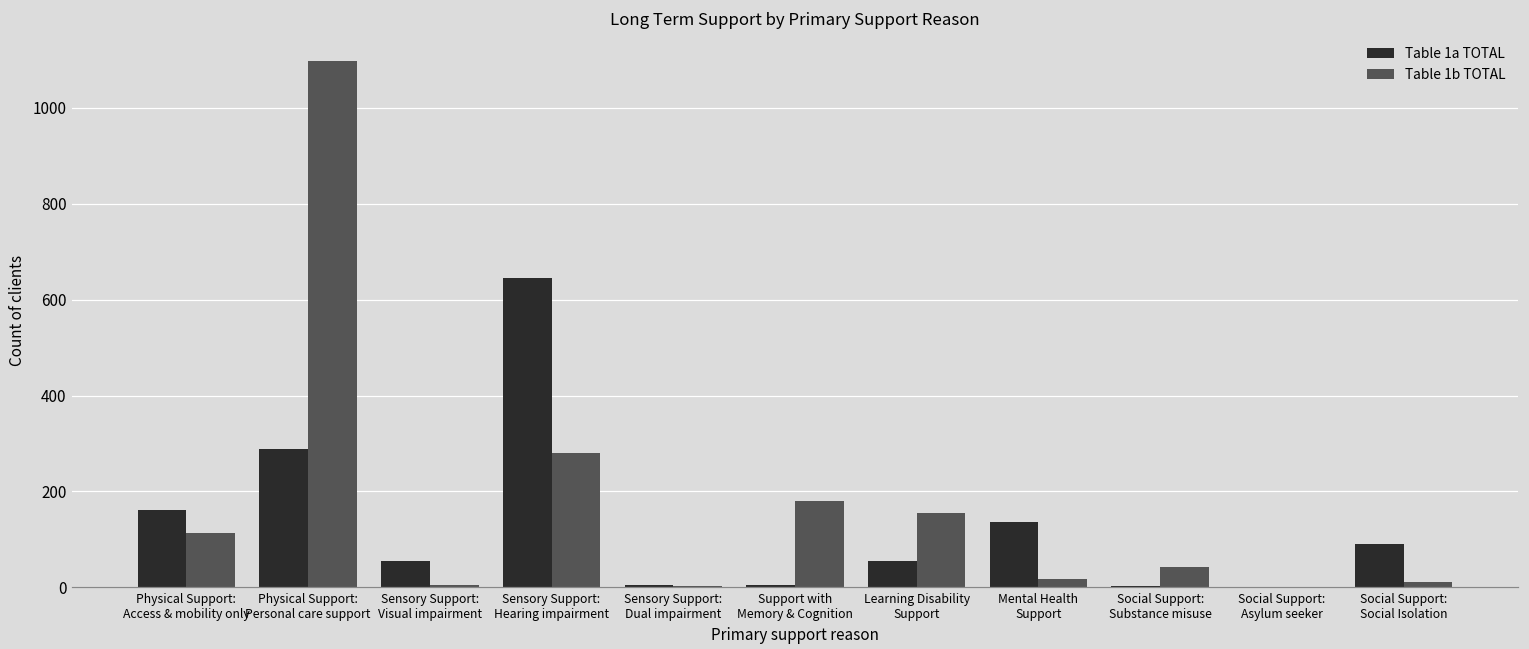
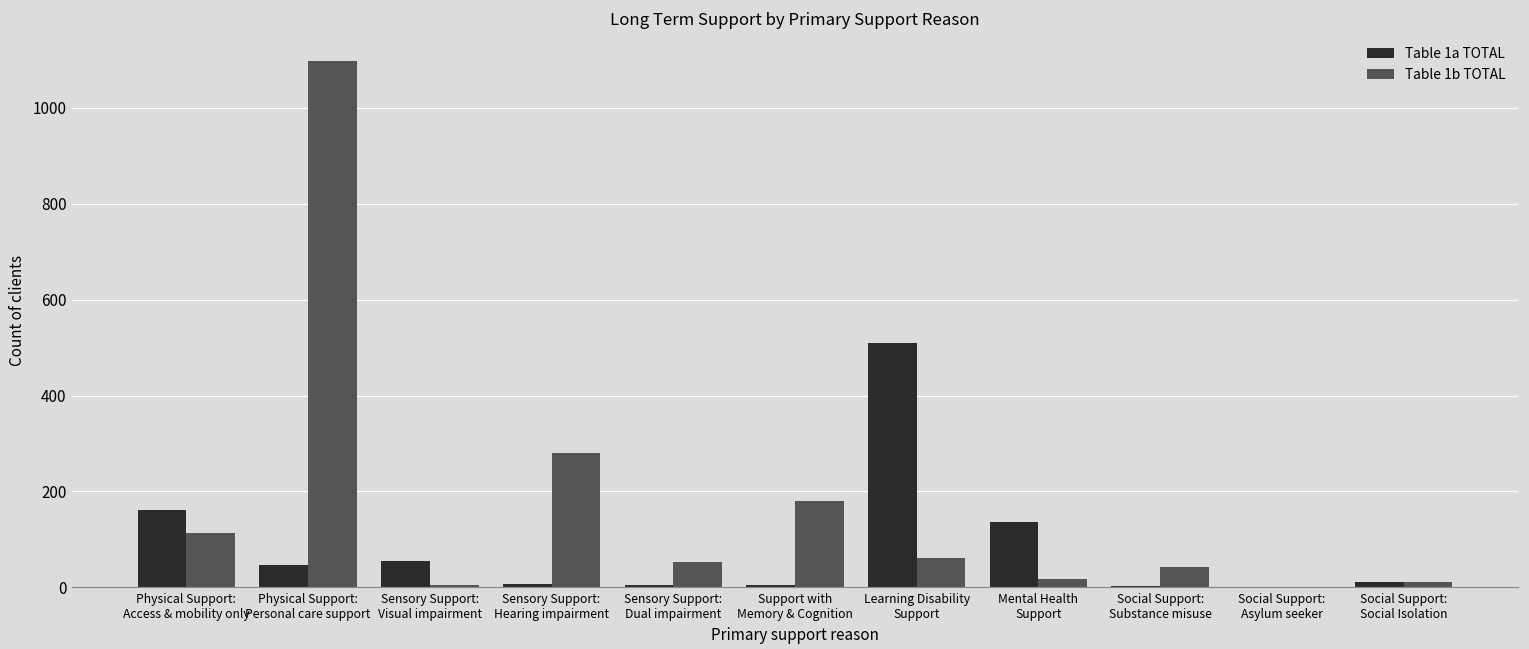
Table 1a TOTAL, Physical Support: Personal care support: 290 -> 50
Table 1a TOTAL, Sensory Support: Hearing impairment: 650 -> 10
Table 1b TOTAL, Sensory Support: Dual impairment: 0 -> 50
Table 1a TOTAL, Learning Disability Support: 50 -> 510
Table 1b TOTAL, Learning Disability Support: 160 -> 60
Table 1a TOTAL, Social Support: Social Isolation: 90 -> 10
